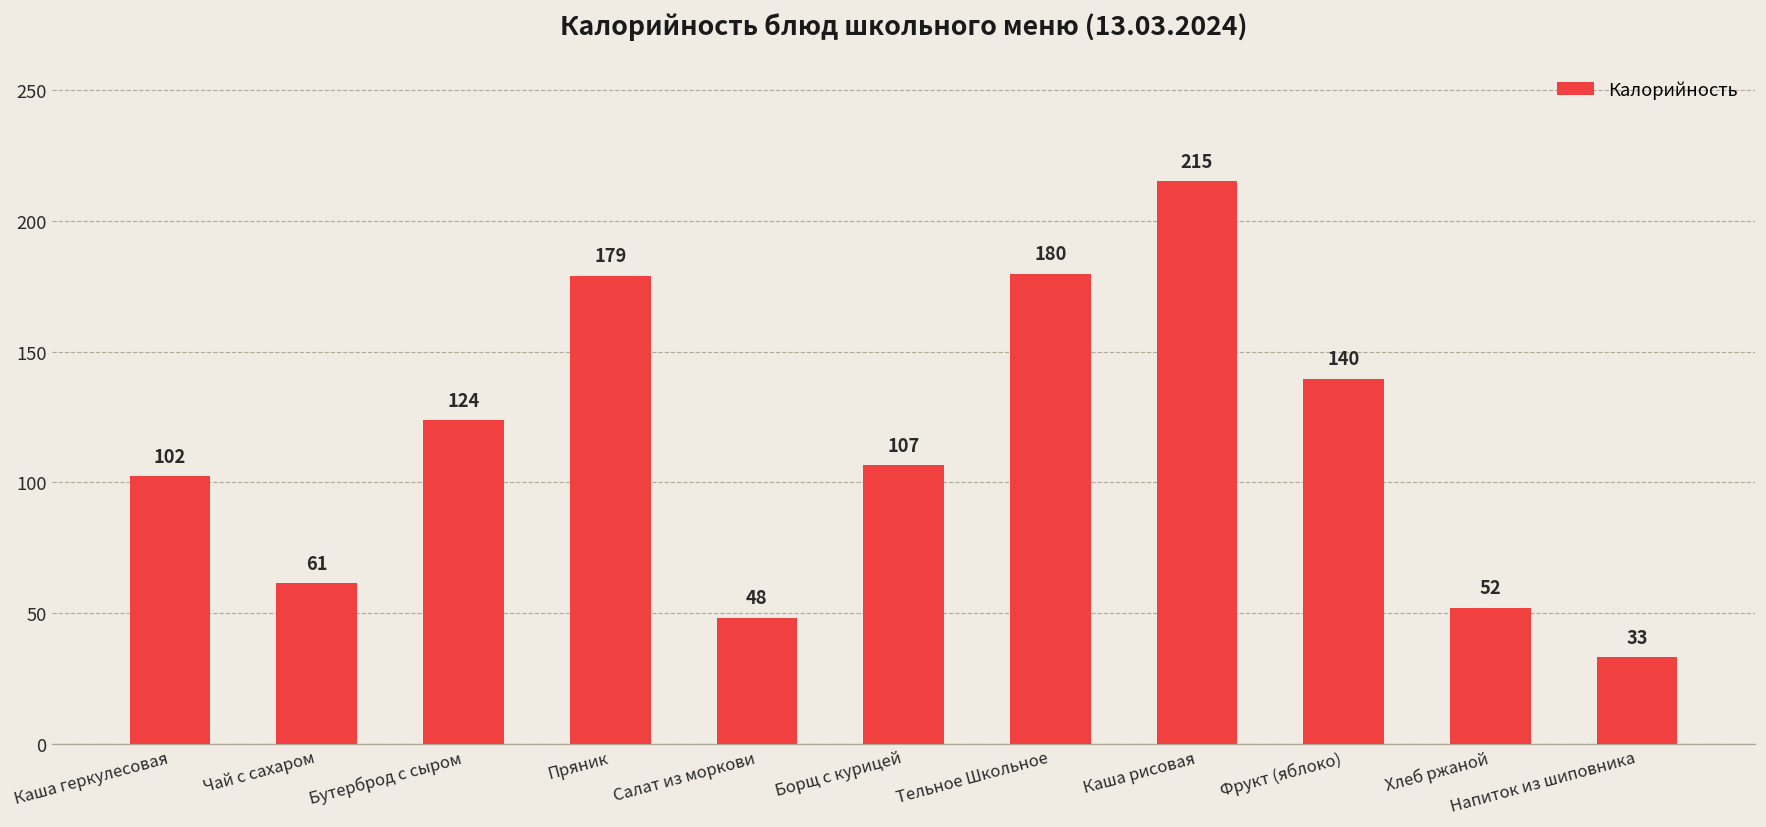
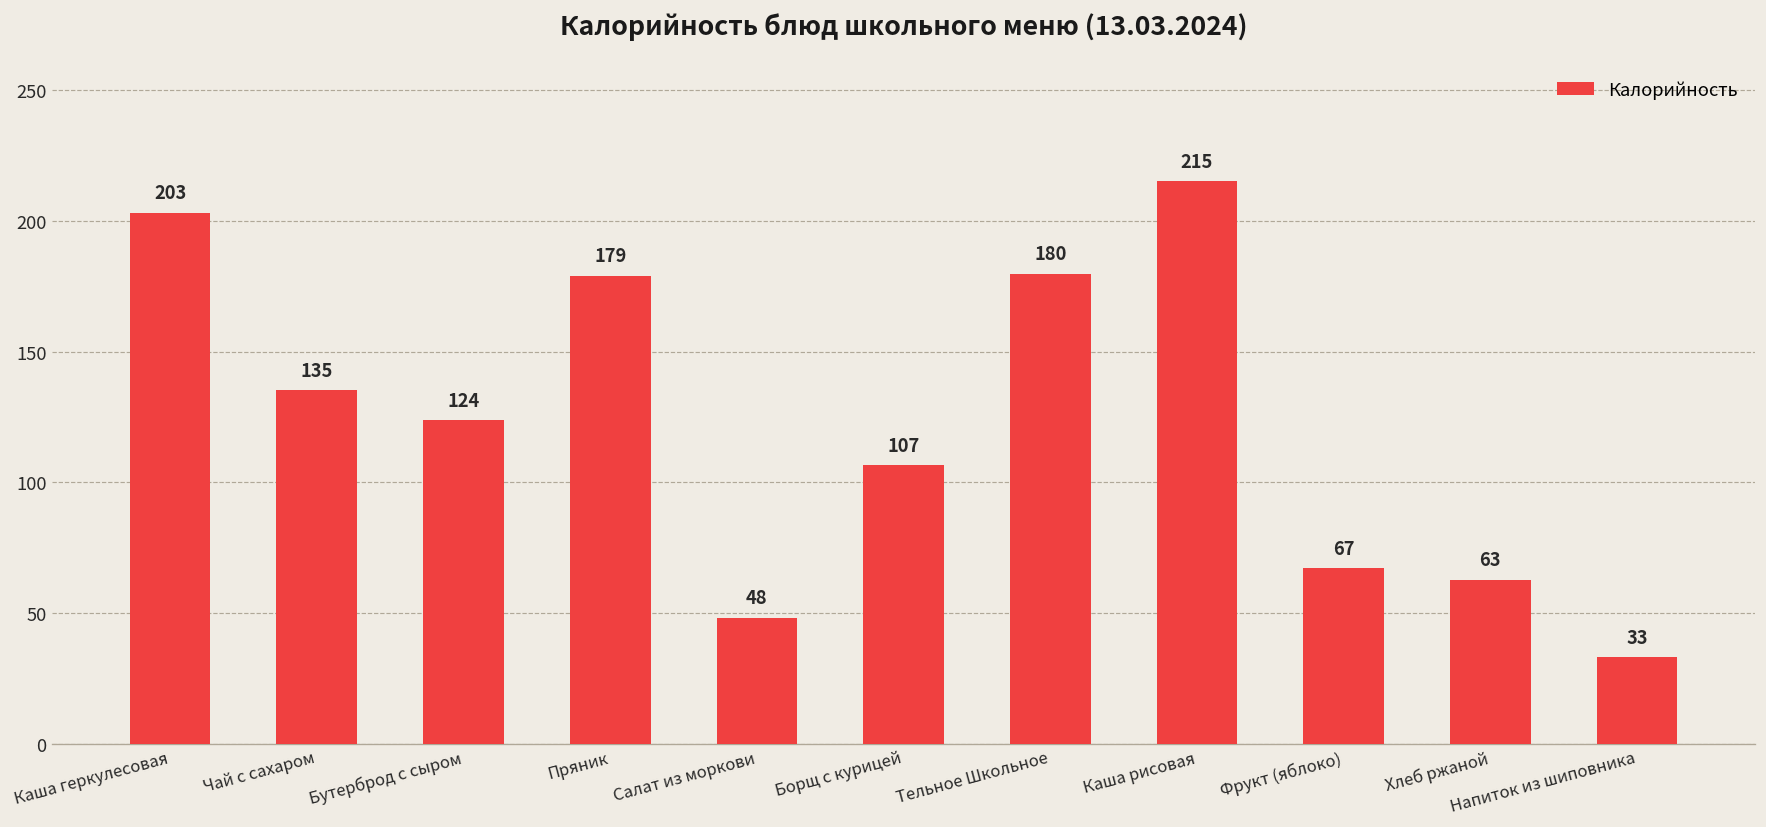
Каша геркулесовая: 102 -> 203
Чай с сахаром: 61 -> 135
Фрукт (яблоко): 140 -> 67
Хлеб ржаной: 52 -> 63
